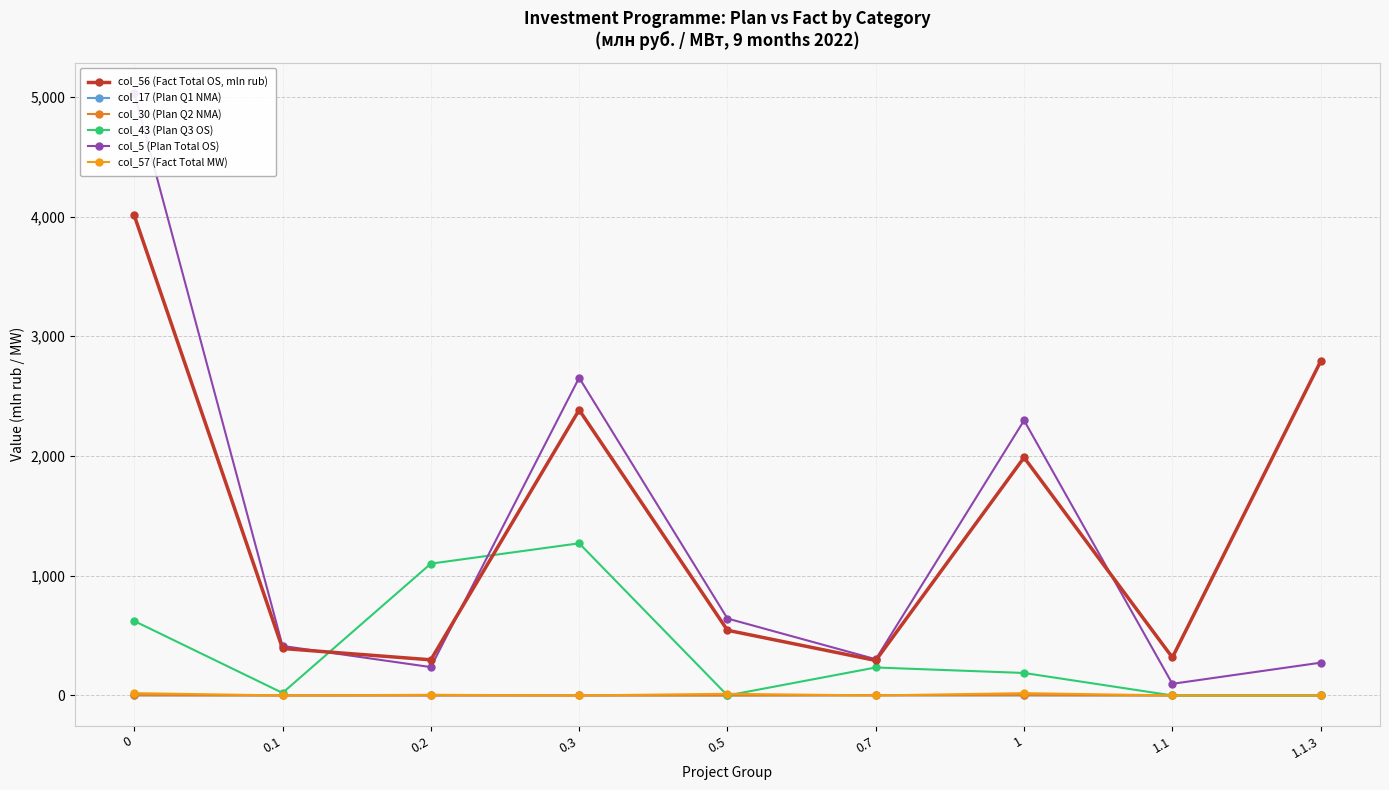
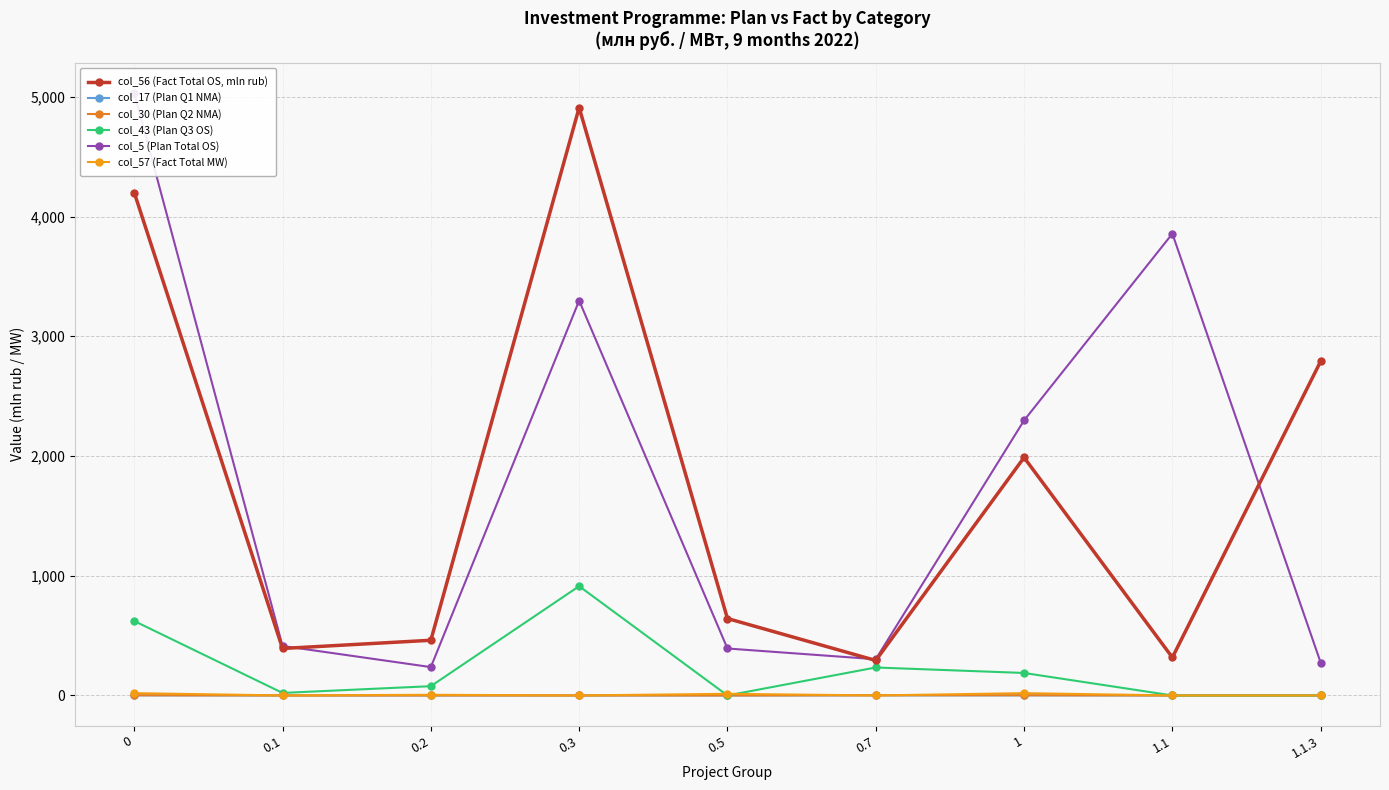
col_56 (Fact Total OS, mln rub), 0: 4,010 -> 4,200
col_56 (Fact Total OS, mln rub), 0.2: 300 -> 460
col_43 (Plan Q3 OS), 0.2: 1,100 -> 80
col_56 (Fact Total OS, mln rub), 0.3: 2,380 -> 4,910
col_43 (Plan Q3 OS), 0.3: 1,270 -> 910
col_5 (Plan Total OS), 0.3: 2,650 -> 3,300
col_56 (Fact Total OS, mln rub), 0.5: 540 -> 640
col_5 (Plan Total OS), 0.5: 640 -> 390
col_5 (Plan Total OS), 1.1: 100 -> 3,860
